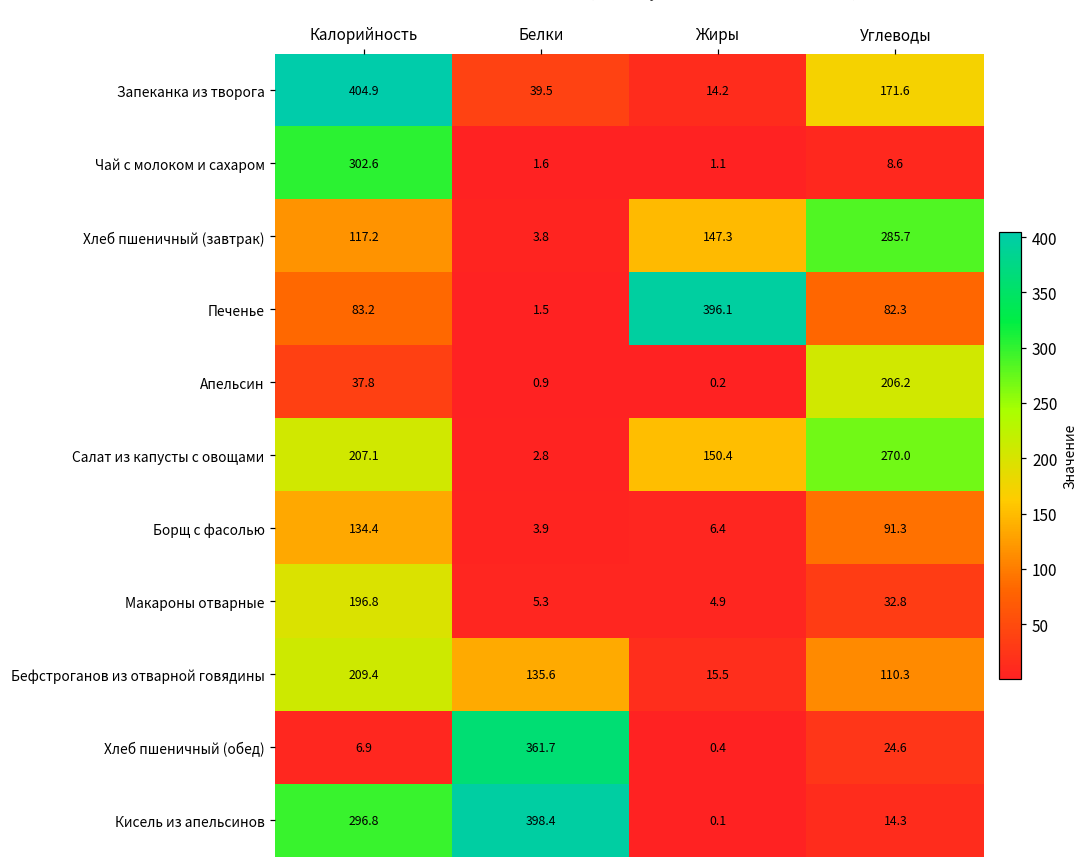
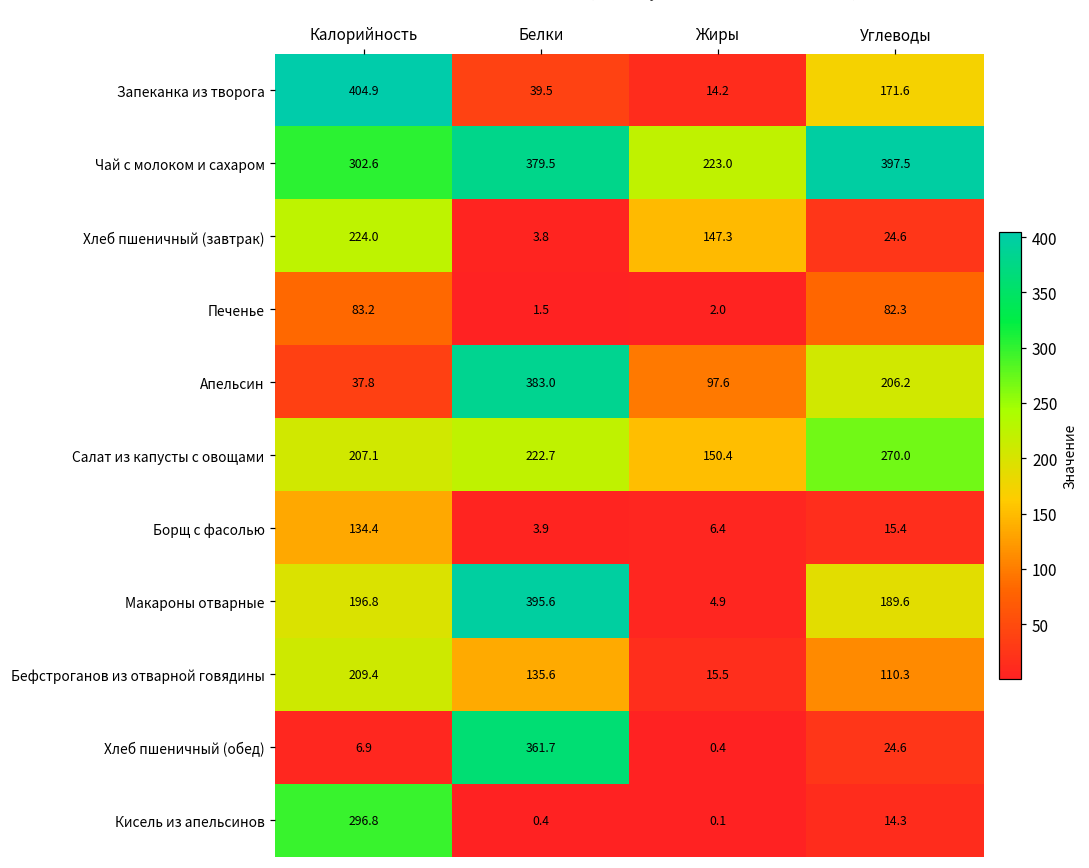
Чай с молоком и сахаром, Белки: 1.6 -> 379.5
Чай с молоком и сахаром, Жиры: 1.1 -> 223.0
Чай с молоком и сахаром, Углеводы: 8.6 -> 397.5
Хлеб пшеничный (завтрак), Калорийность: 117.2 -> 224.0
Хлеб пшеничный (завтрак), Углеводы: 285.7 -> 24.6
Печенье, Жиры: 396.1 -> 2.0
Апельсин, Белки: 0.9 -> 383.0
Апельсин, Жиры: 0.2 -> 97.6
Салат из капусты с овощами, Белки: 2.8 -> 222.7
Борщ с фасолью, Углеводы: 91.3 -> 15.4
Макароны отварные, Белки: 5.3 -> 395.6
Макароны отварные, Углеводы: 32.8 -> 189.6
Кисель из апельсинов, Белки: 398.4 -> 0.4
